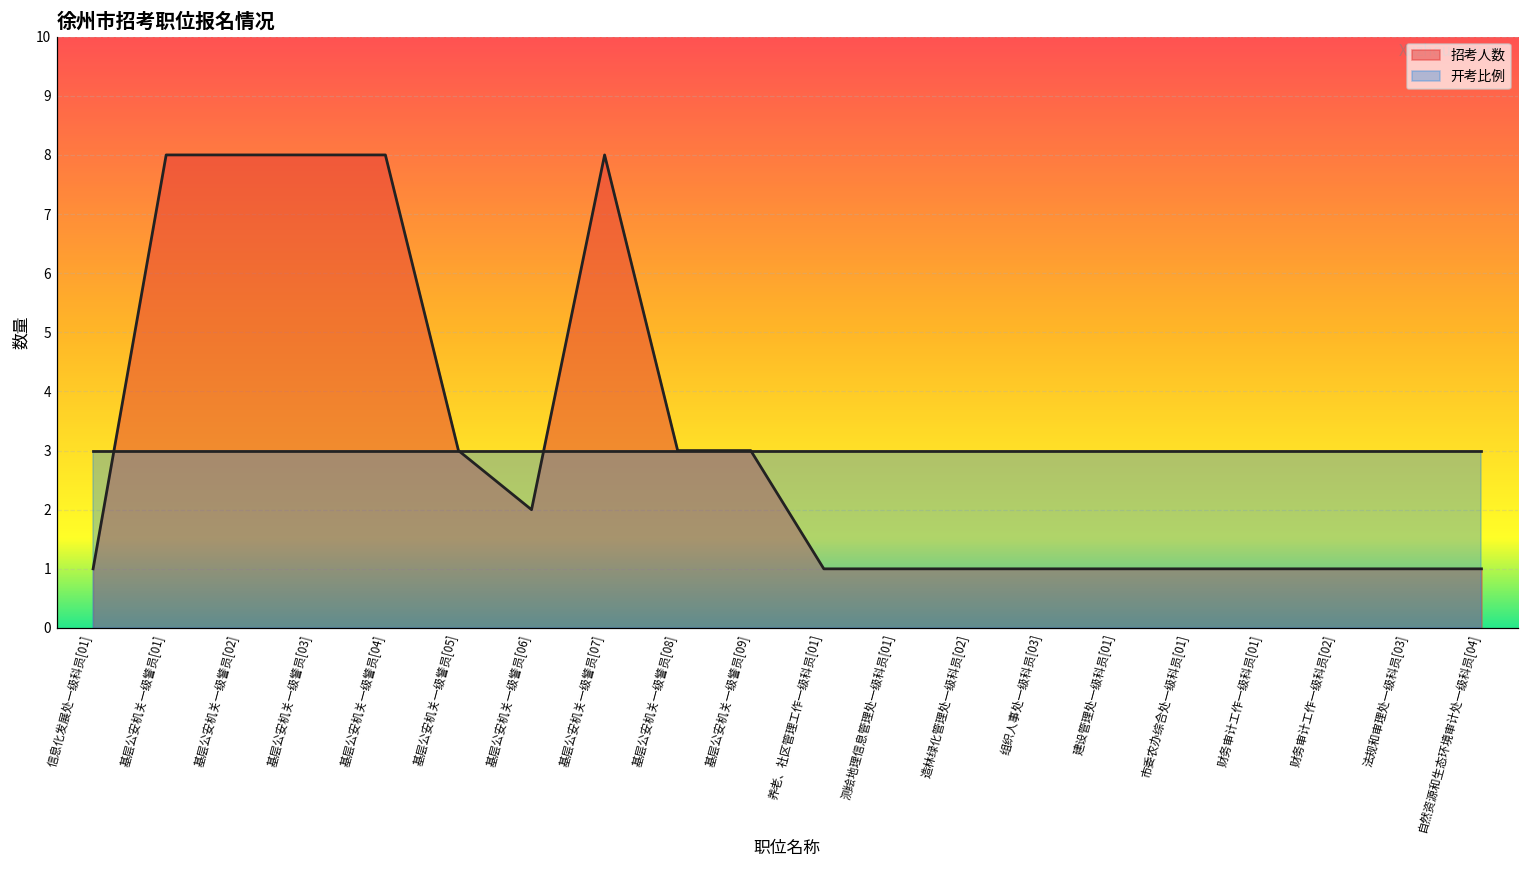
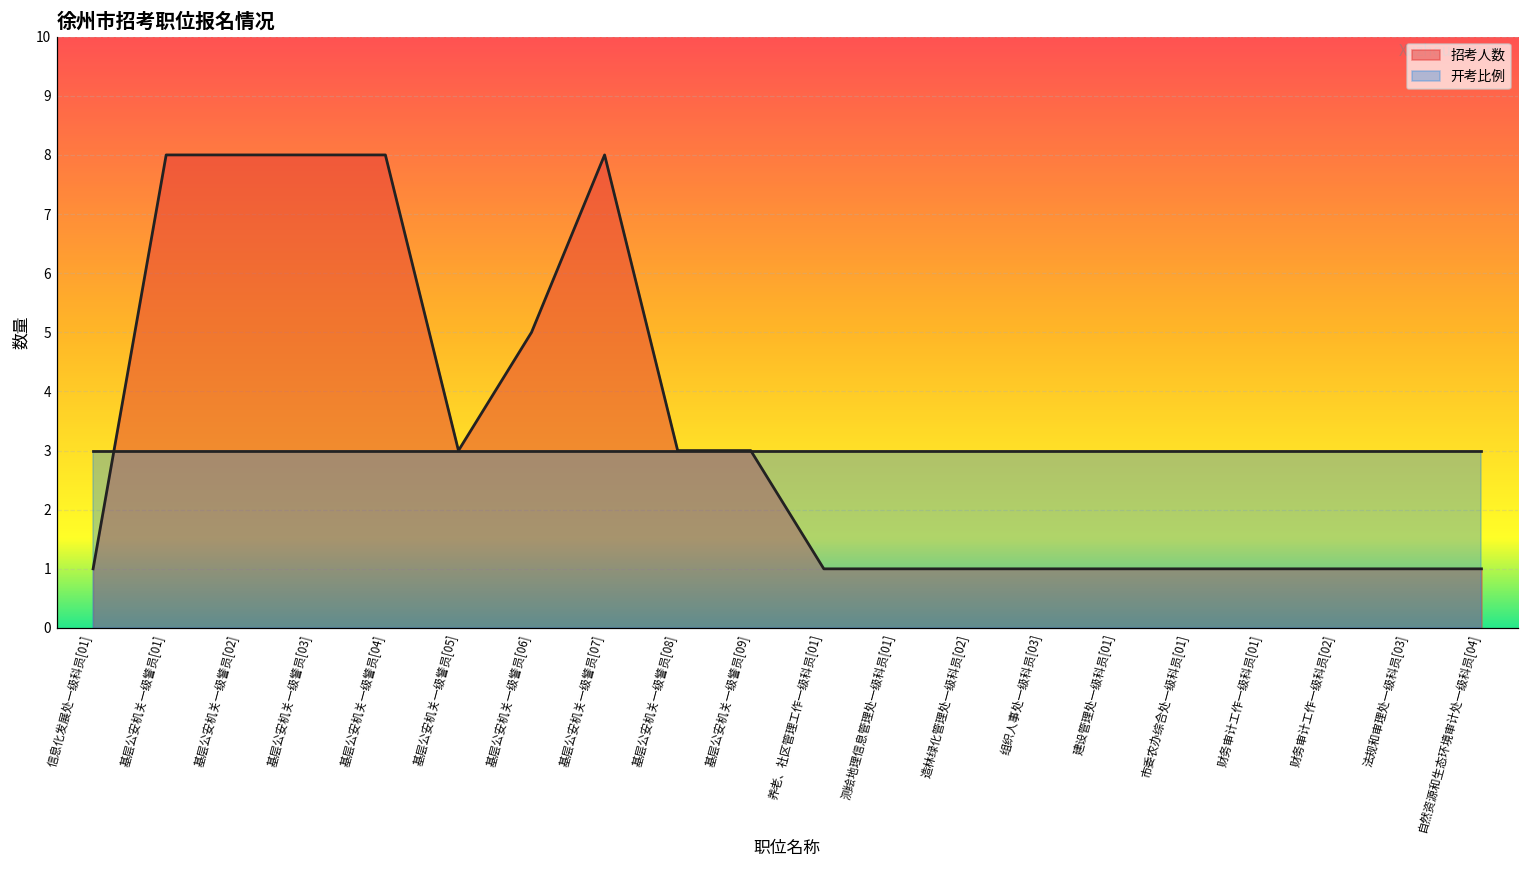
招考人数, 基层公安机关一级警员[06]: 2 -> 5
